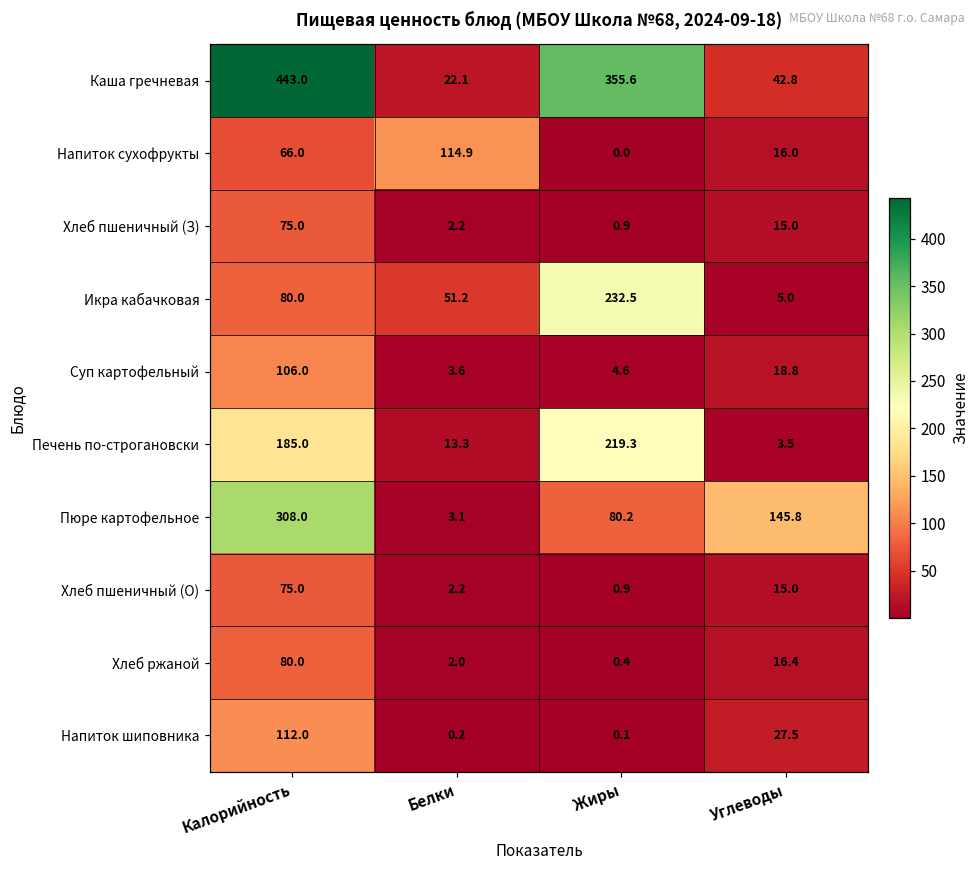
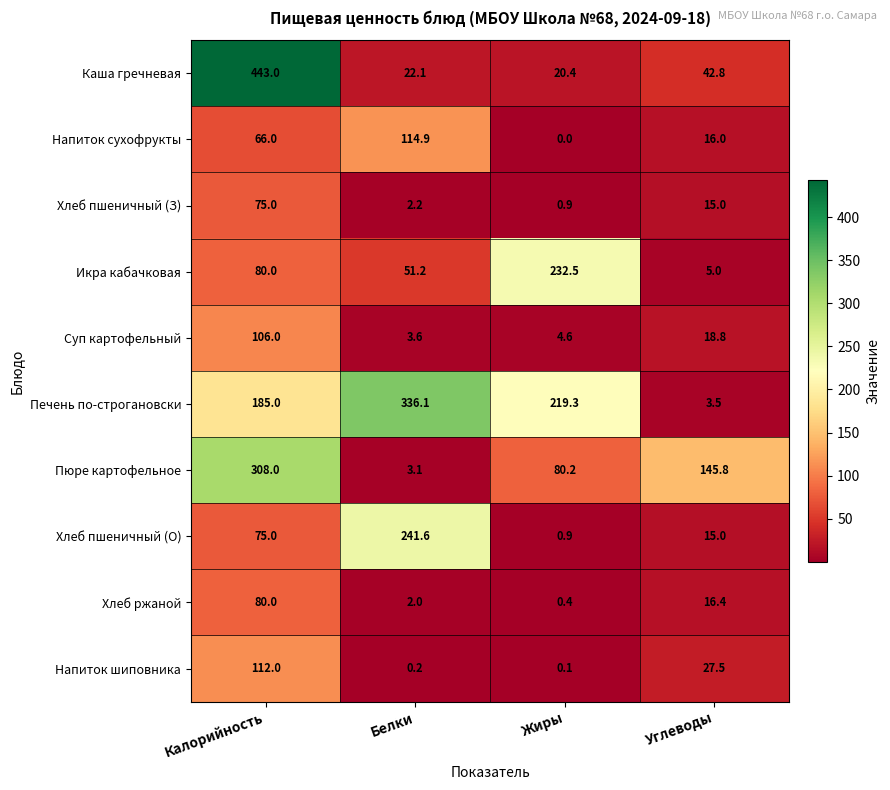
Каша гречневая, Жиры: 355.6 -> 20.4
Печень по-строгановски, Белки: 13.3 -> 336.1
Хлеб пшеничный (О), Белки: 2.2 -> 241.6
